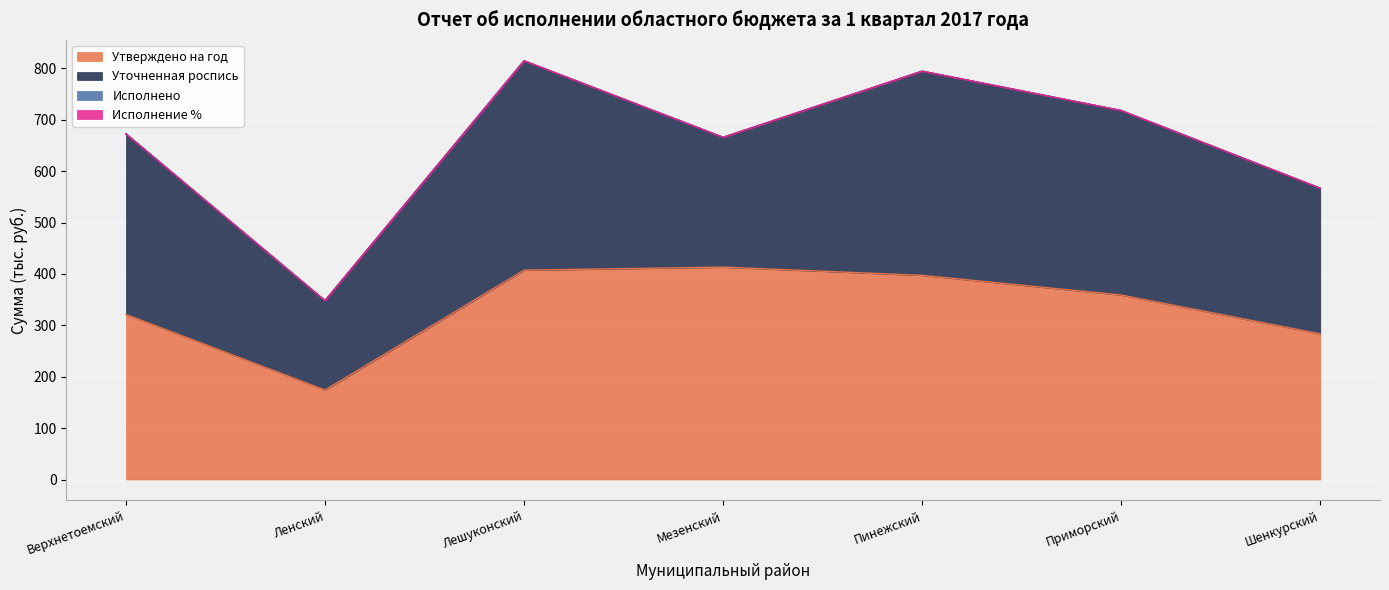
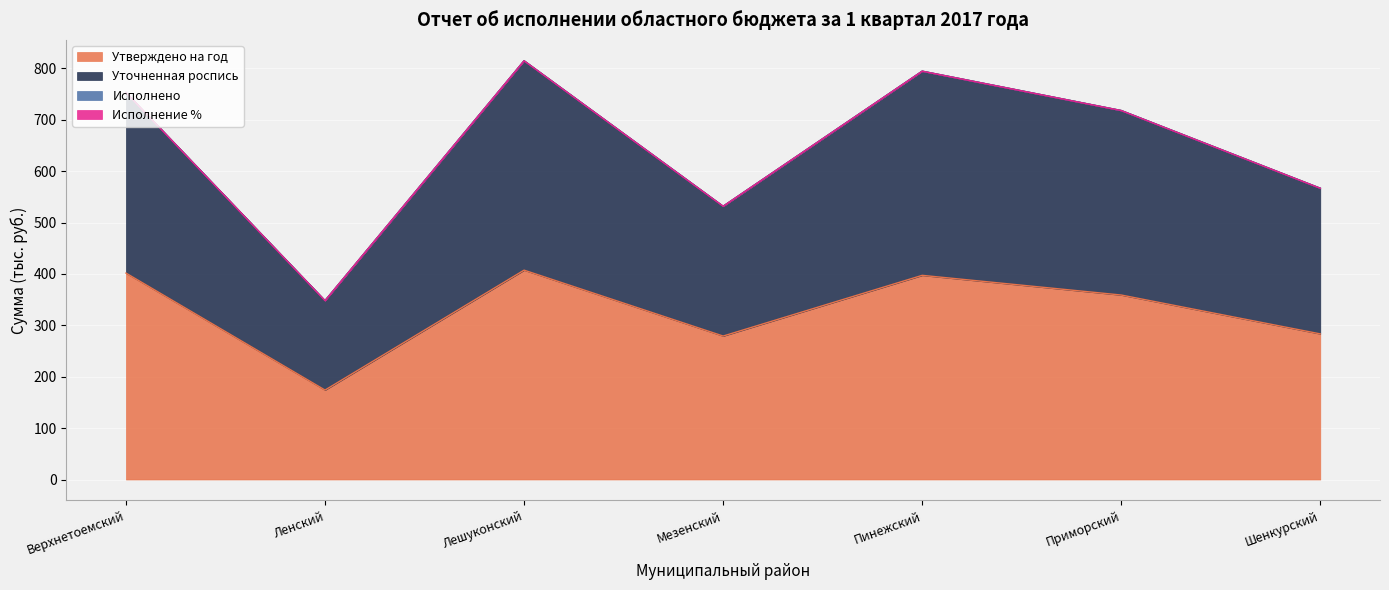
Утверждено на год, Верхнетоемский: 320 -> 400
Утверждено на год, Мезенский: 410 -> 280
